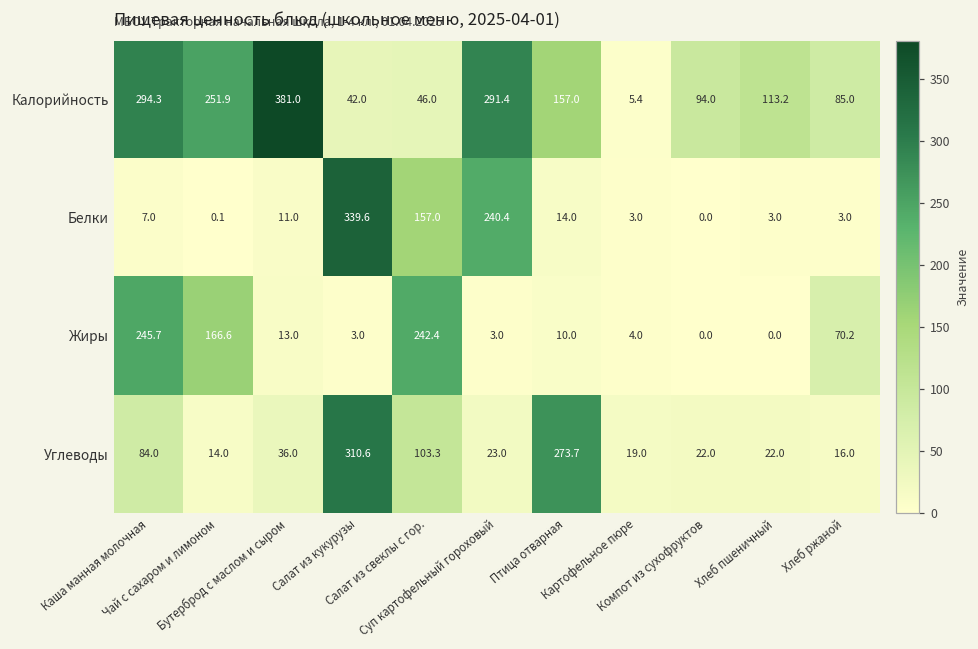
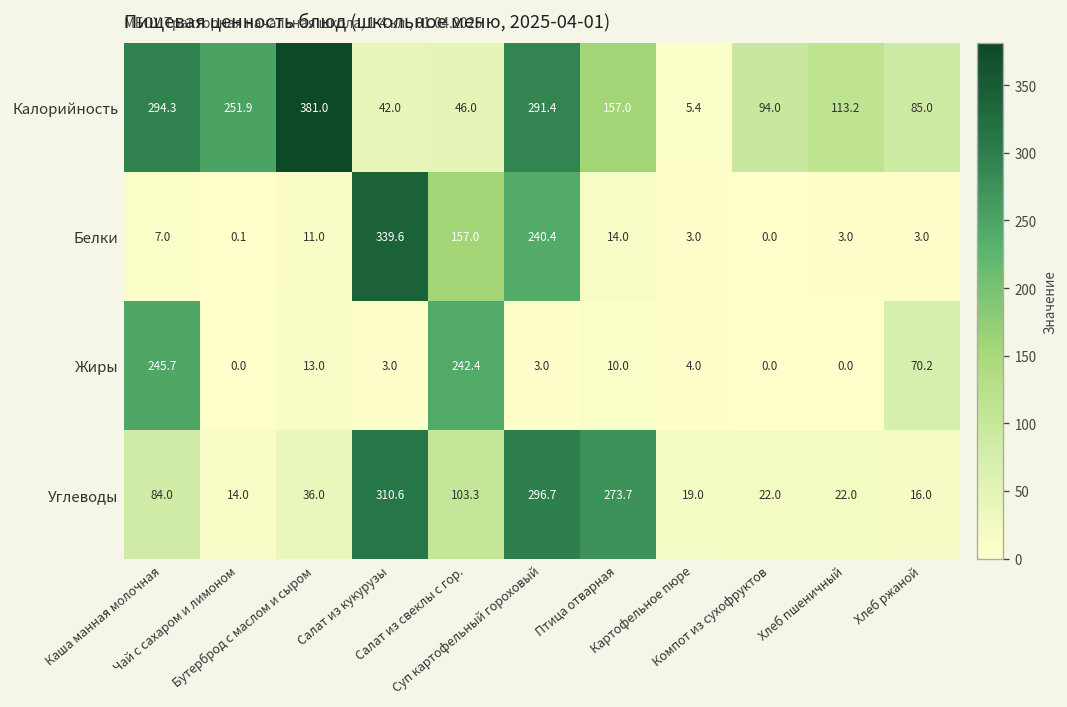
Жиры, Чай с сахаром и лимоном: 166.6 -> 0.0
Углеводы, Суп картофельный гороховый: 23.0 -> 296.7
